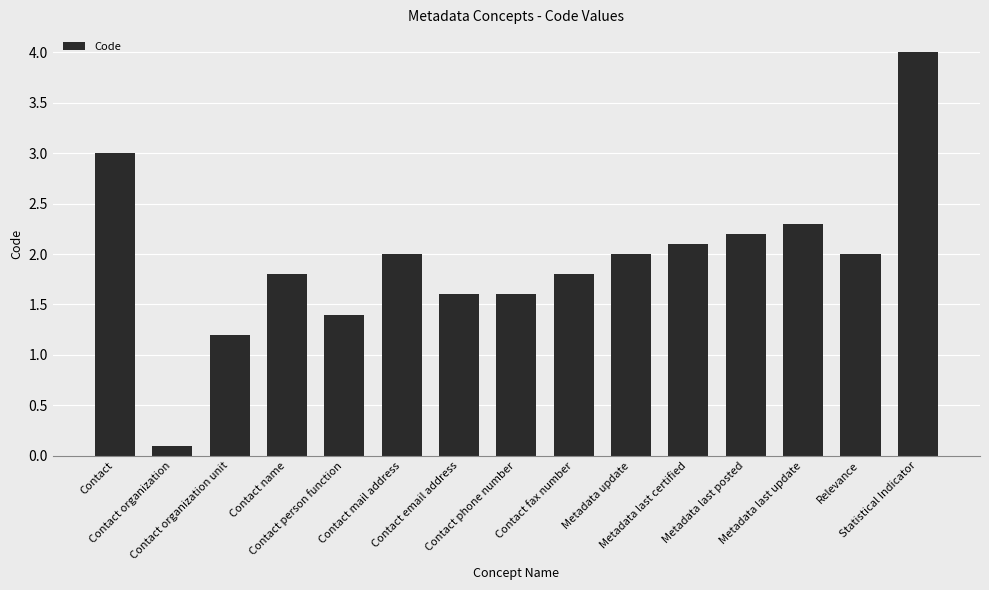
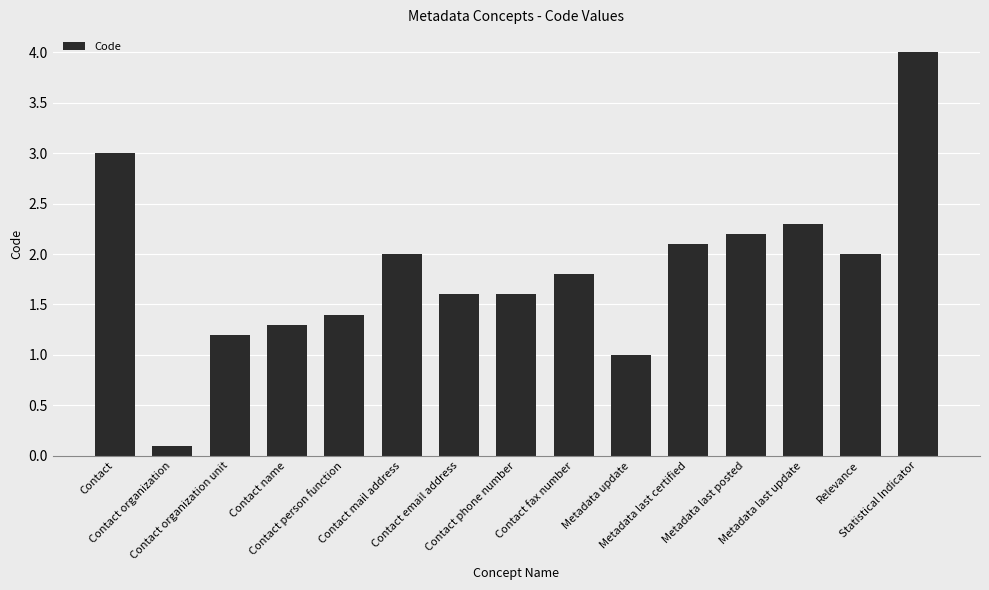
Contact name: 1.8 -> 1.3
Metadata update: 2 -> 1
